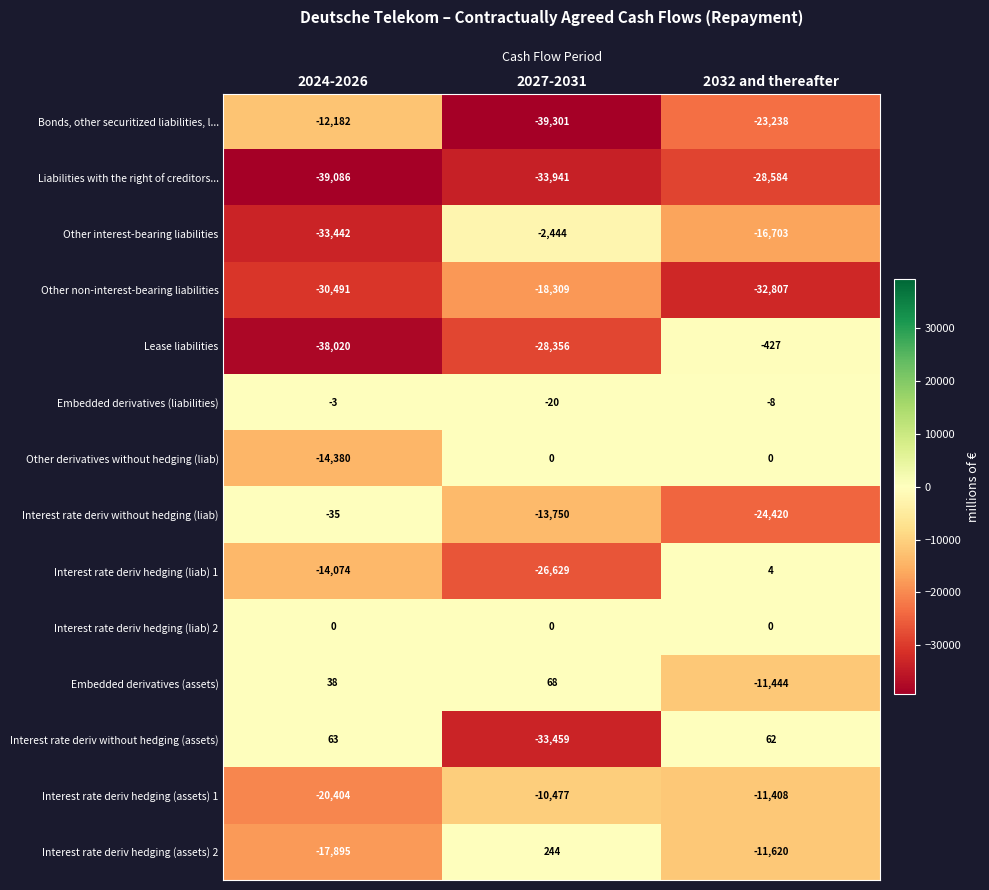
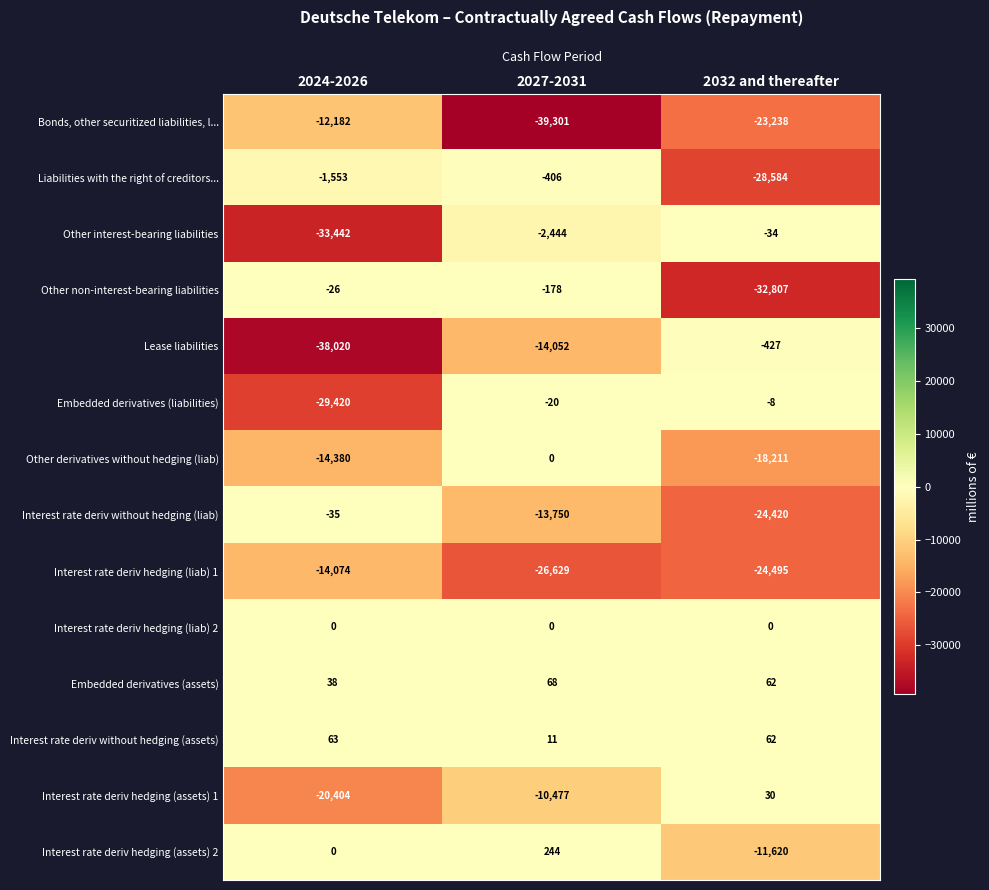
Liabilities with the right of creditors..., 2024-2026: -39,086 -> -1,553
Liabilities with the right of creditors..., 2027-2031: -33,941 -> -406
Other interest-bearing liabilities, 2032 and thereafter: -16,703 -> -34
Other non-interest-bearing liabilities, 2024-2026: -30,491 -> -26
Other non-interest-bearing liabilities, 2027-2031: -18,309 -> -178
Lease liabilities, 2027-2031: -28,356 -> -14,052
Embedded derivatives (liabilities), 2024-2026: -3 -> -29,420
Other derivatives without hedging (liab), 2032 and thereafter: 0 -> -18,211
Interest rate deriv hedging (liab) 1, 2032 and thereafter: 4 -> -24,495
Embedded derivatives (assets), 2032 and thereafter: -11,444 -> 62
Interest rate deriv without hedging (assets), 2027-2031: -33,459 -> 11
Interest rate deriv hedging (assets) 1, 2032 and thereafter: -11,408 -> 30
Interest rate deriv hedging (assets) 2, 2024-2026: -17,895 -> 0
